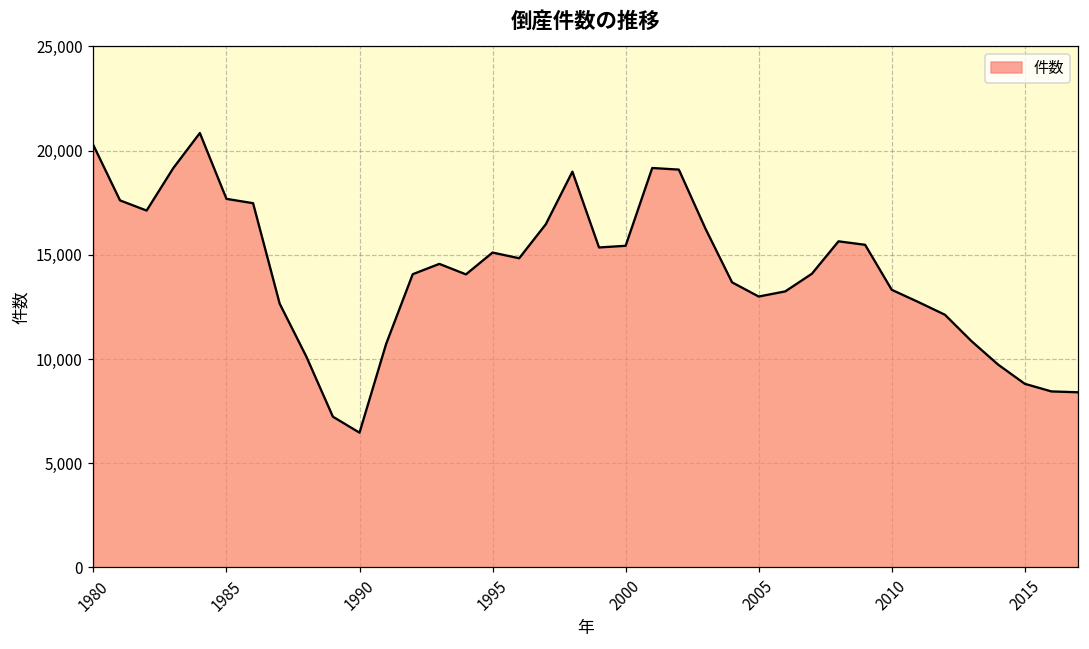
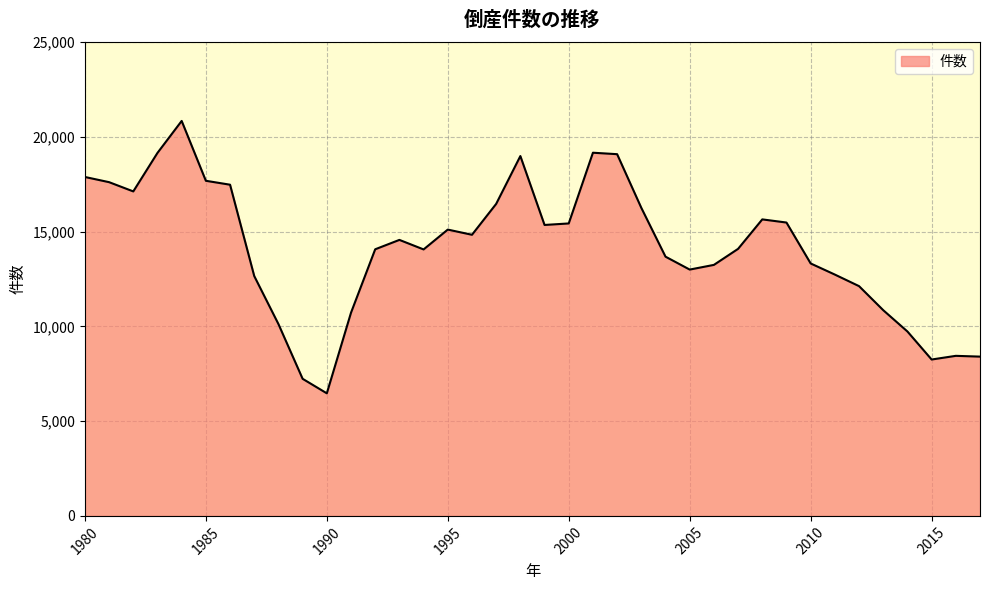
1980: 20,300 -> 17,900
2015: 8,800 -> 8,300
